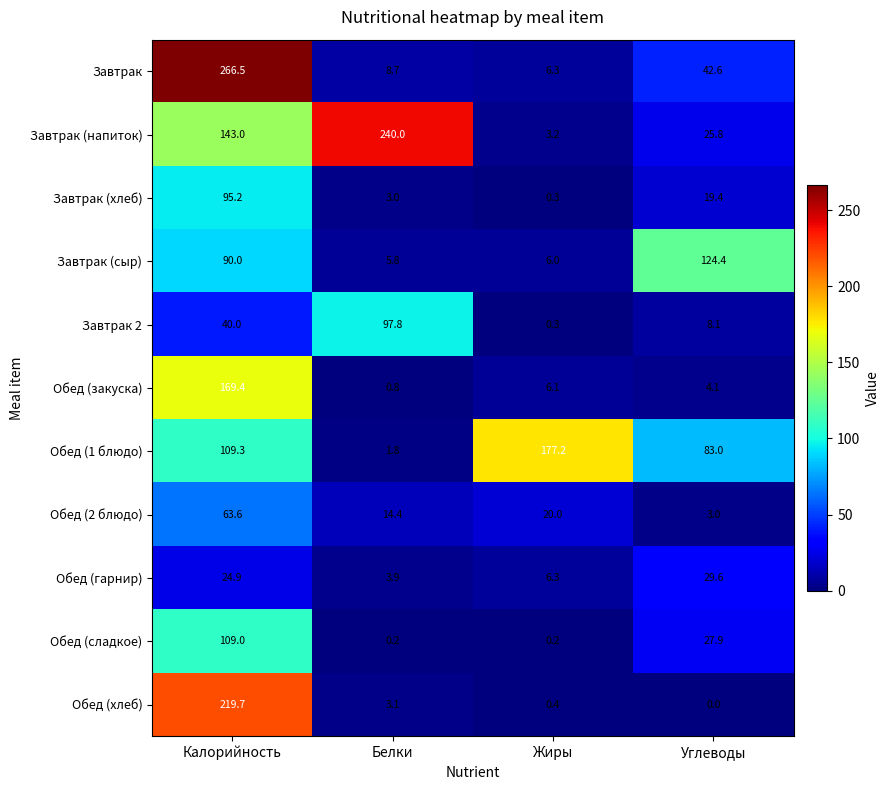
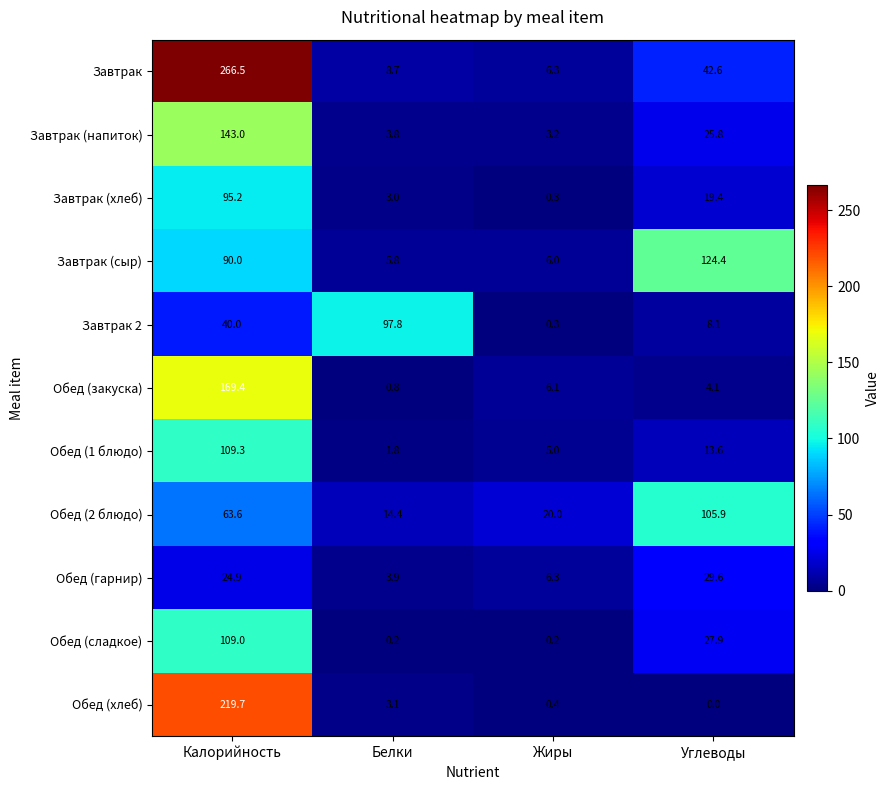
Завтрак (напиток), Белки: 240.0 -> 3.8
Обед (1 блюдо), Жиры: 177.2 -> 5.0
Обед (1 блюдо), Углеводы: 83.0 -> 13.6
Обед (2 блюдо), Углеводы: 3.0 -> 105.9
